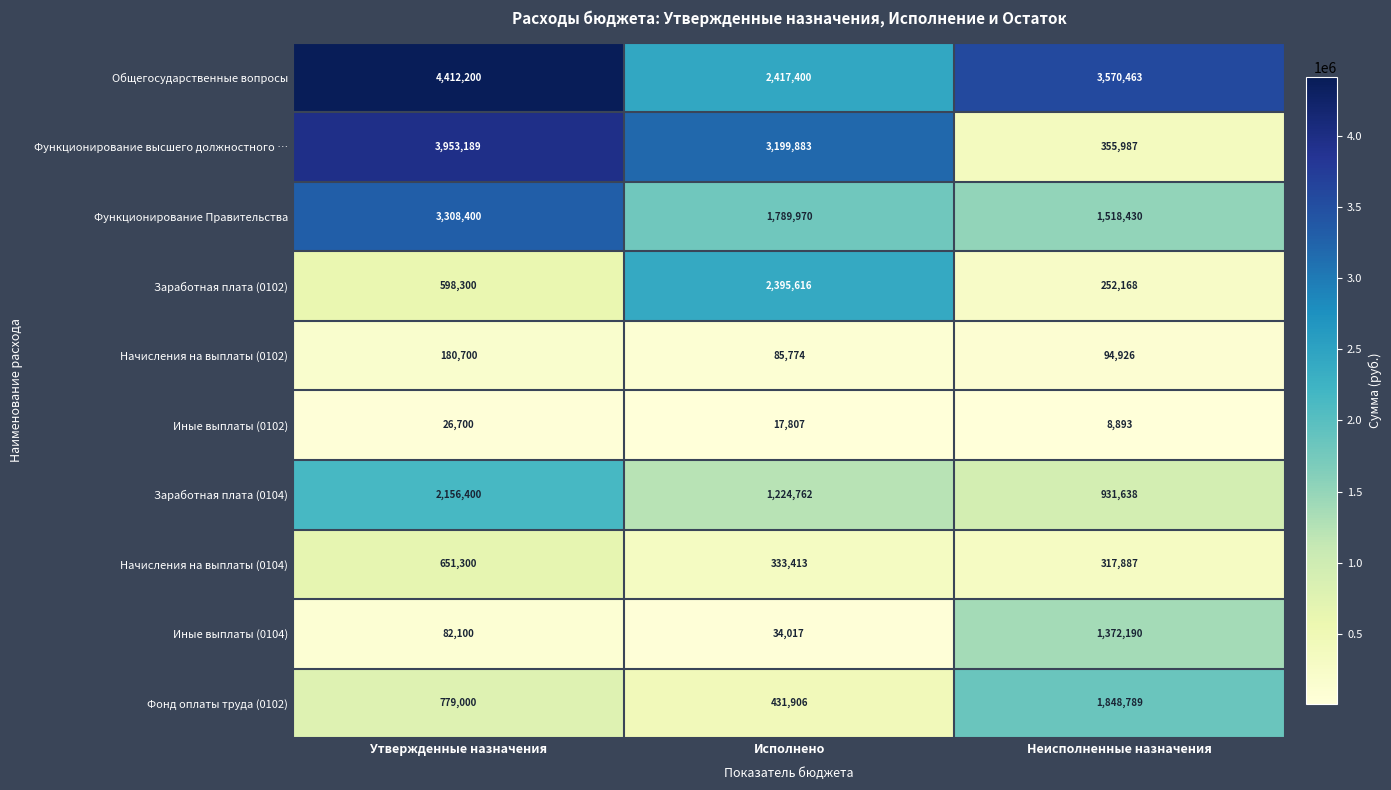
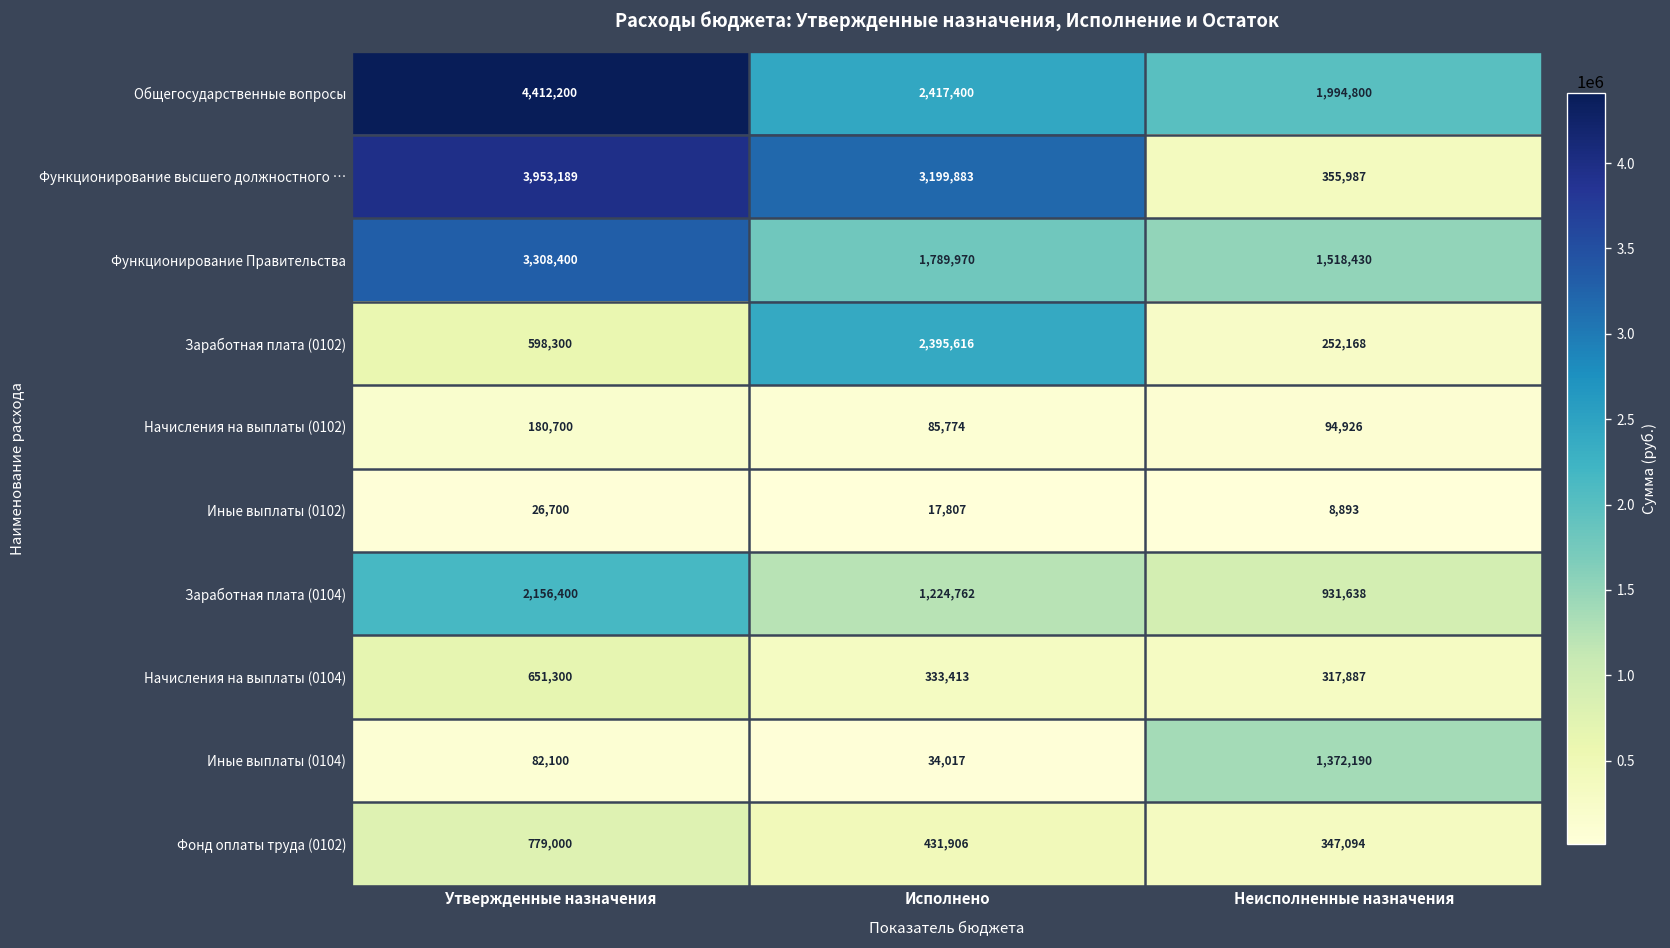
Общегосударственные вопросы, Неисполненные назначения: 3,570,463 -> 1,994,800
Фонд оплаты труда (0102), Неисполненные назначения: 1,848,789 -> 347,094
